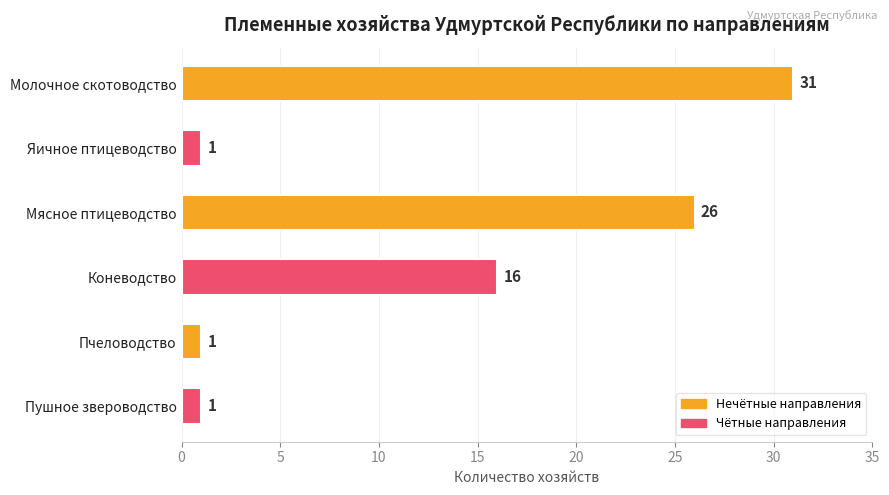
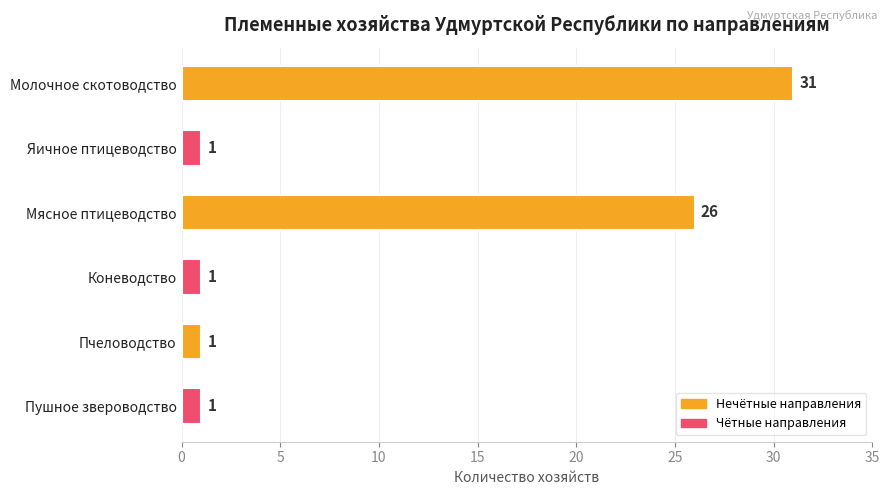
Коневодство: 16 -> 1
